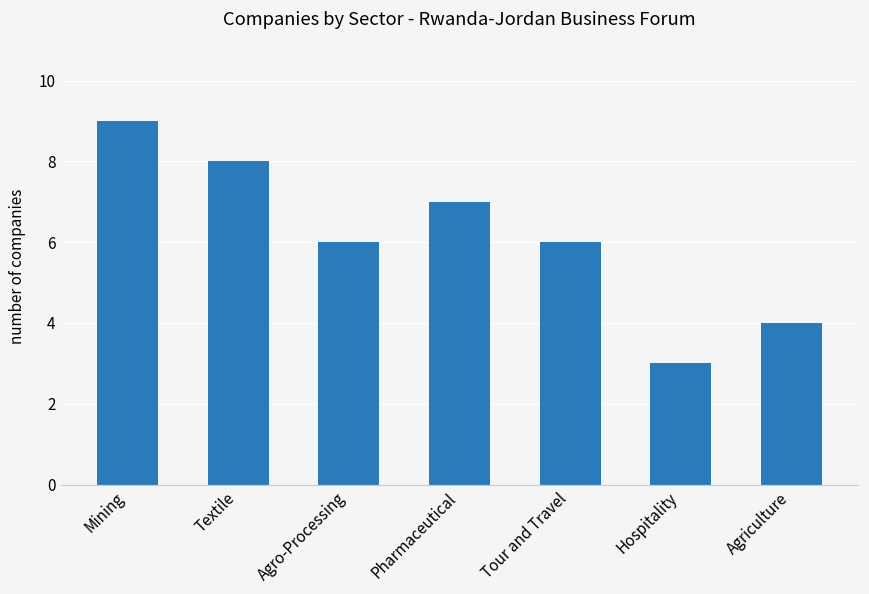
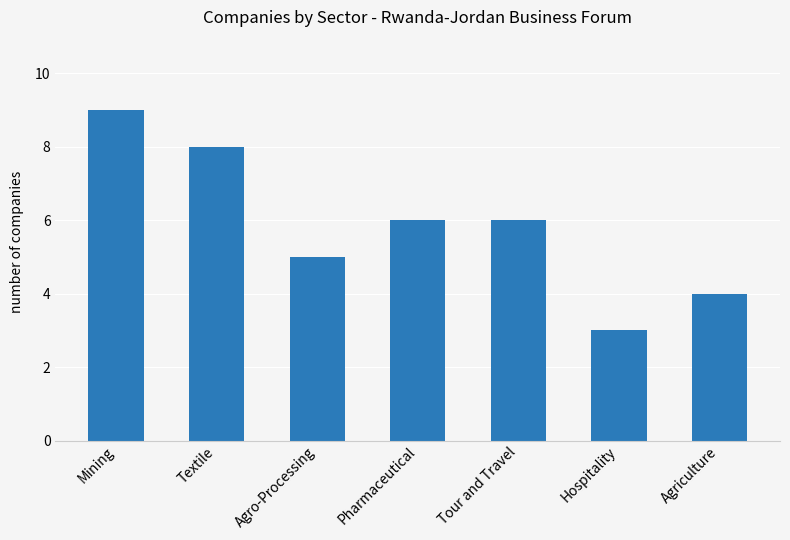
Agro-Processing: 6 -> 5
Pharmaceutical: 7 -> 6
